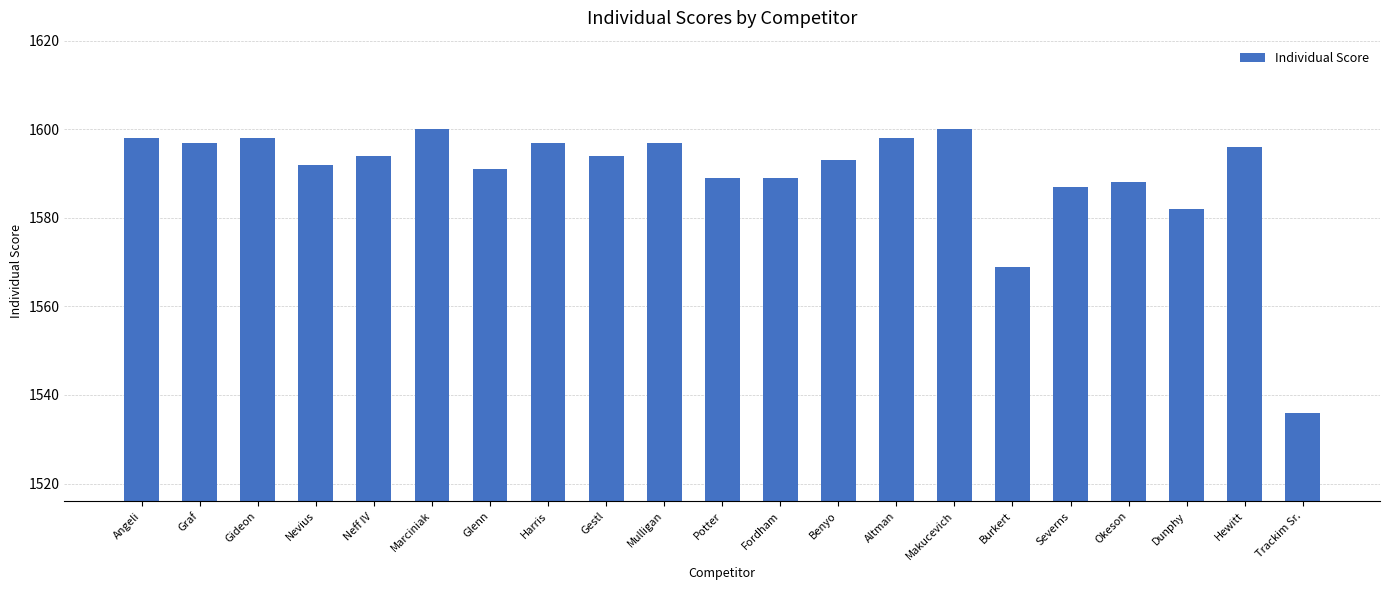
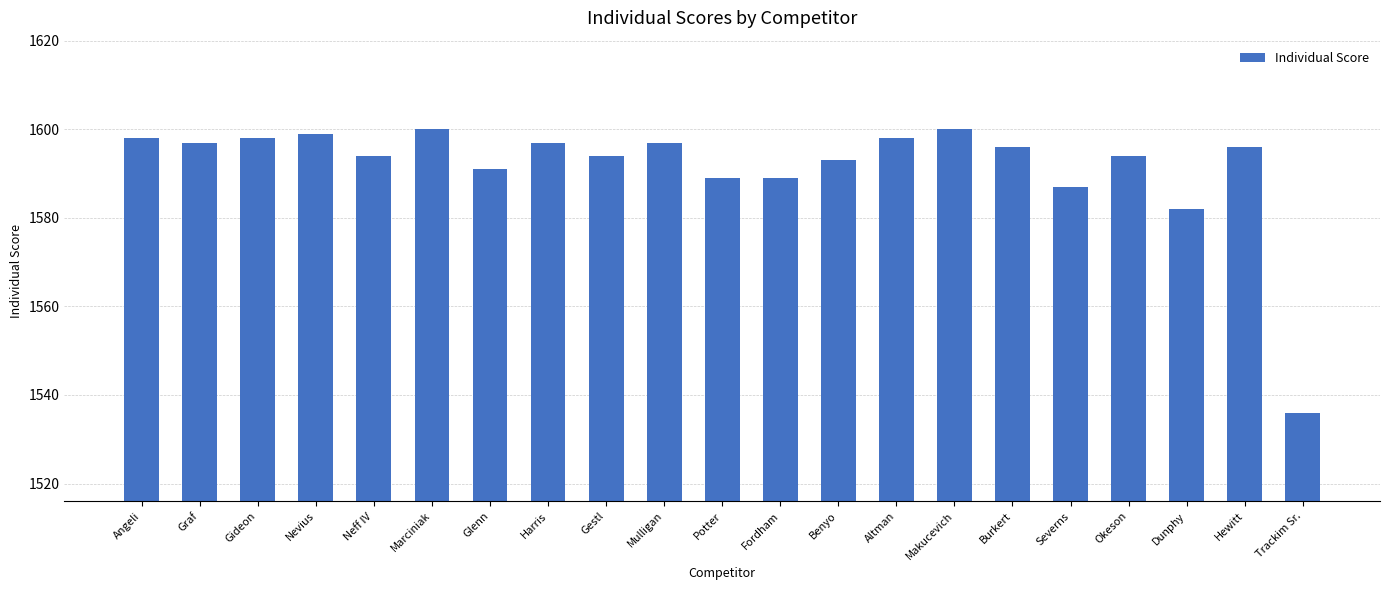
Nevius: 1592 -> 1599
Burkert: 1569 -> 1596
Okeson: 1588 -> 1594
